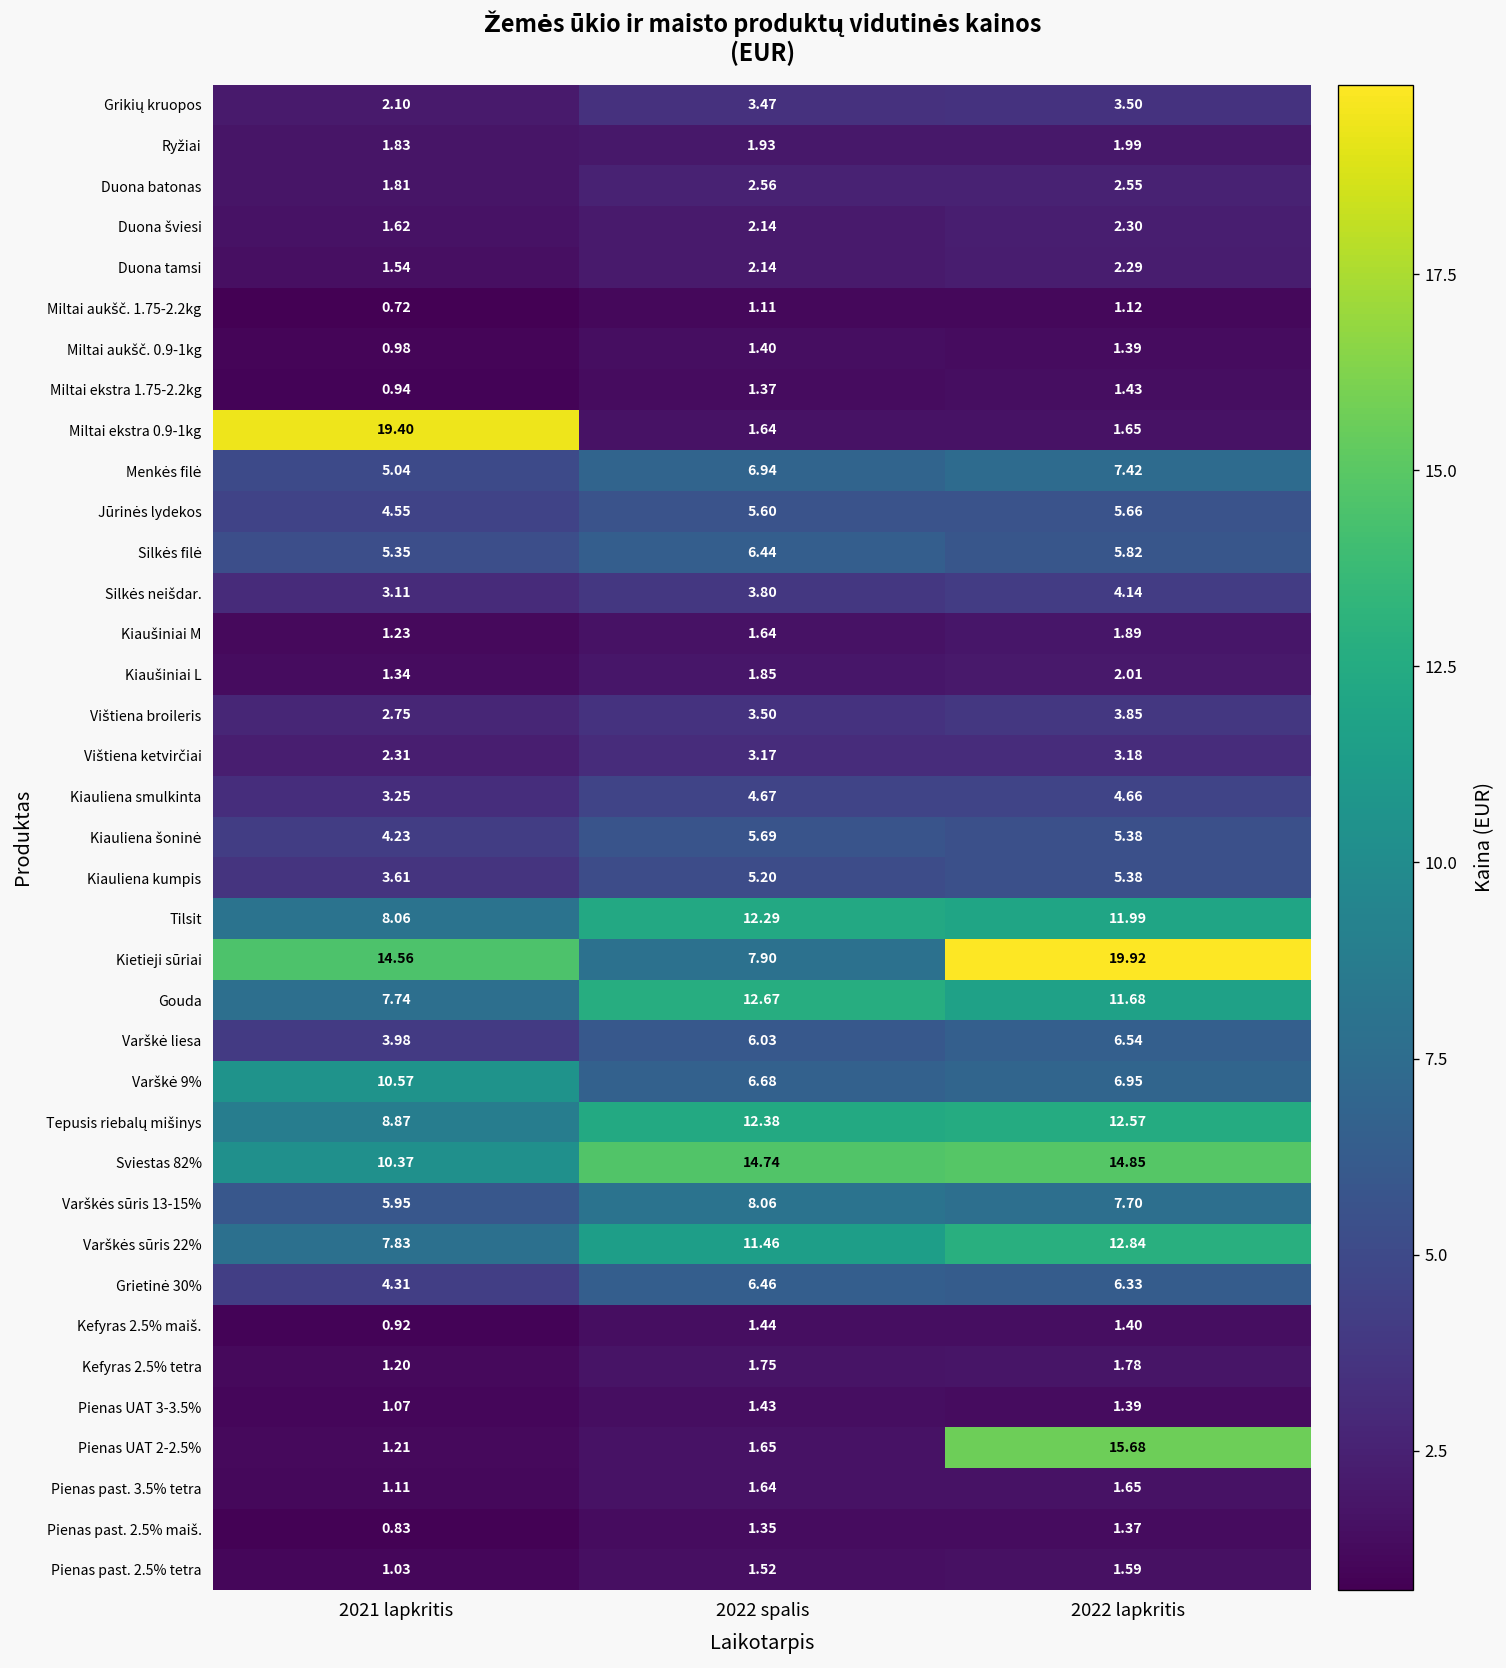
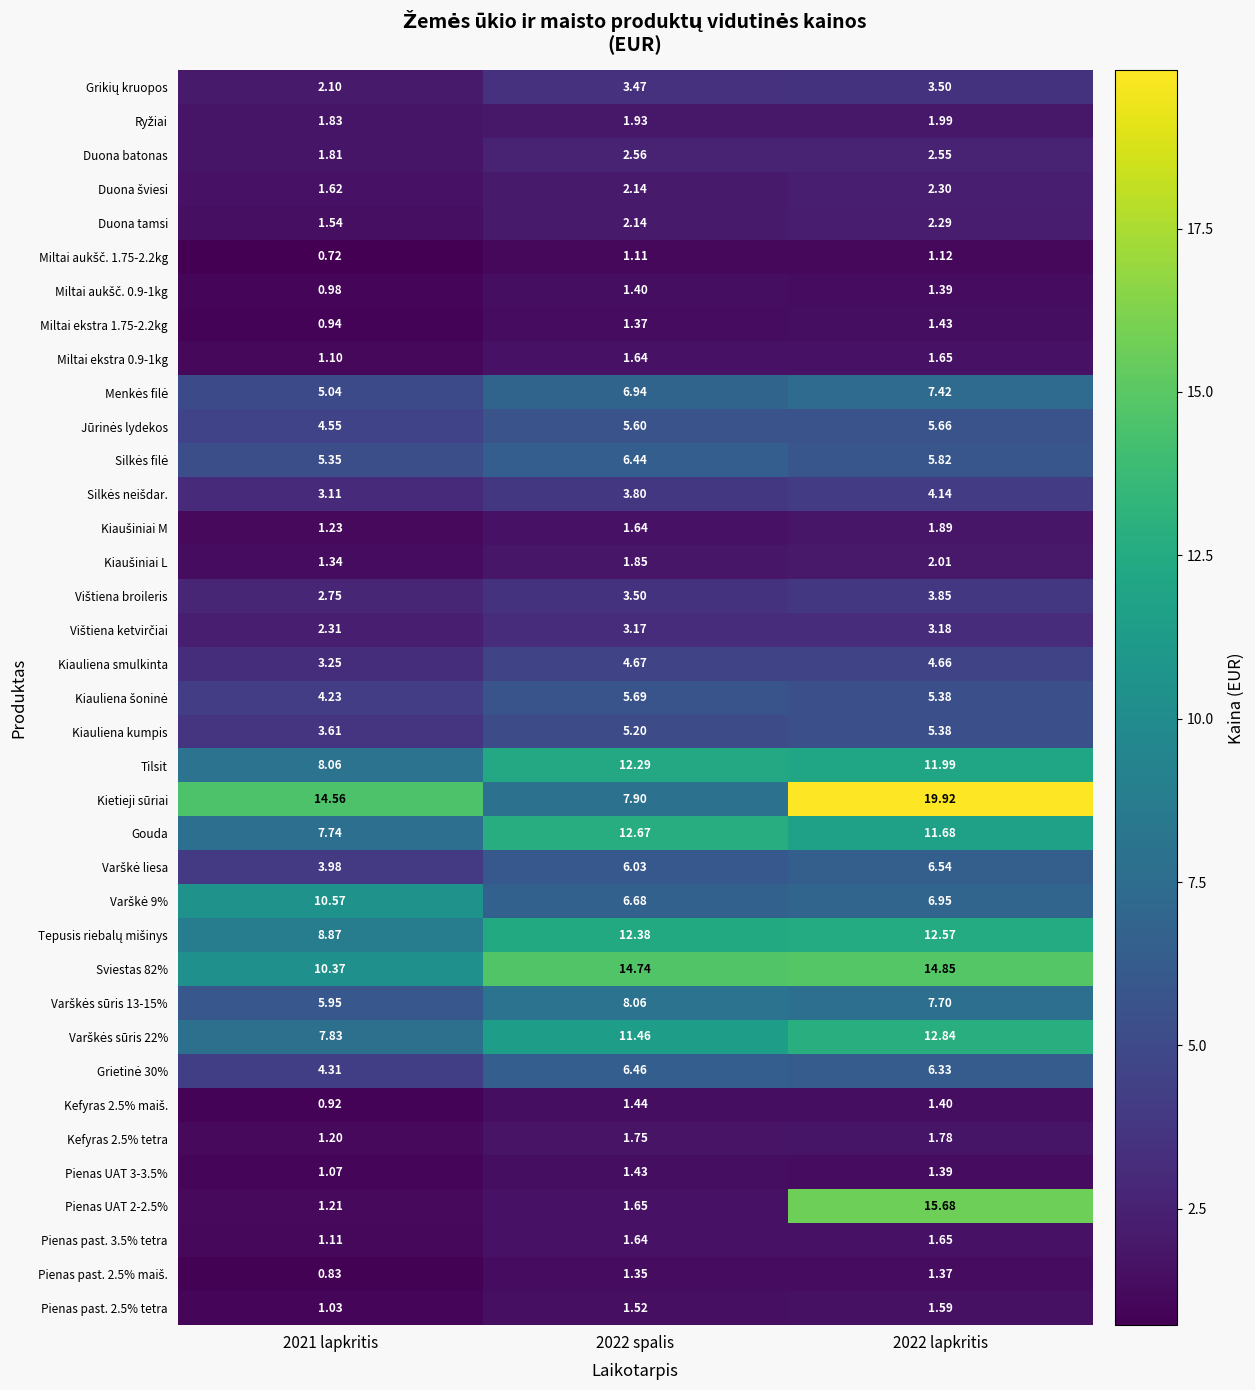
Miltai ekstra 0.9-1kg, 2021 lapkritis: 19.40 -> 1.10
